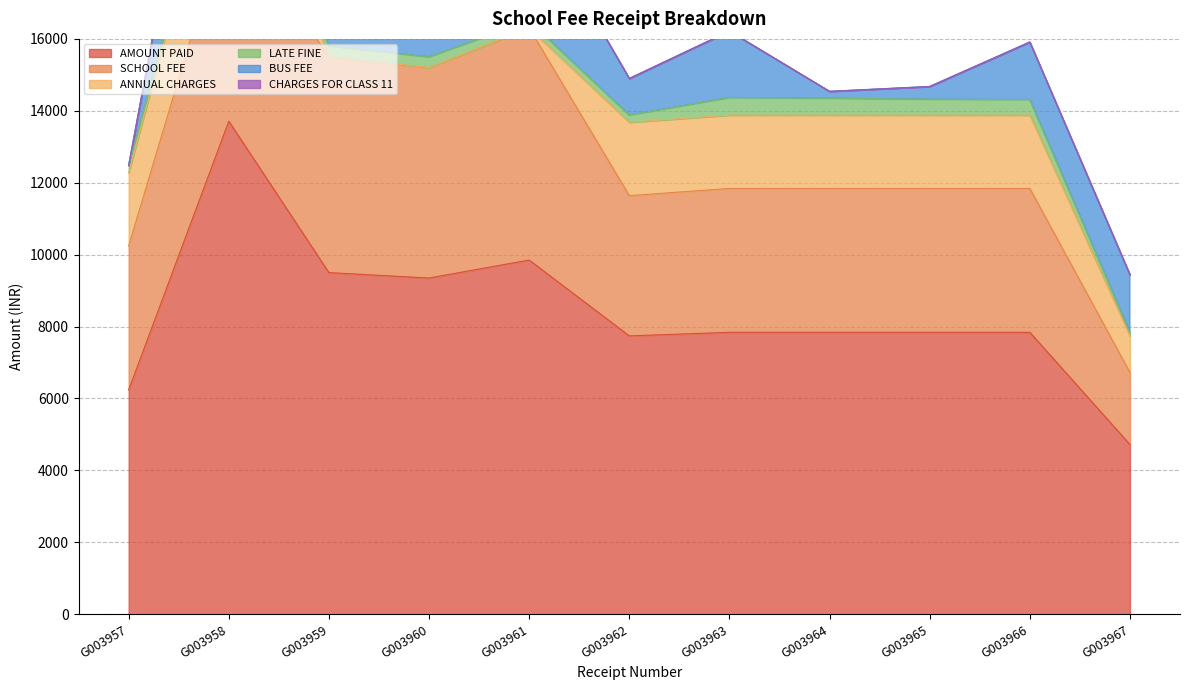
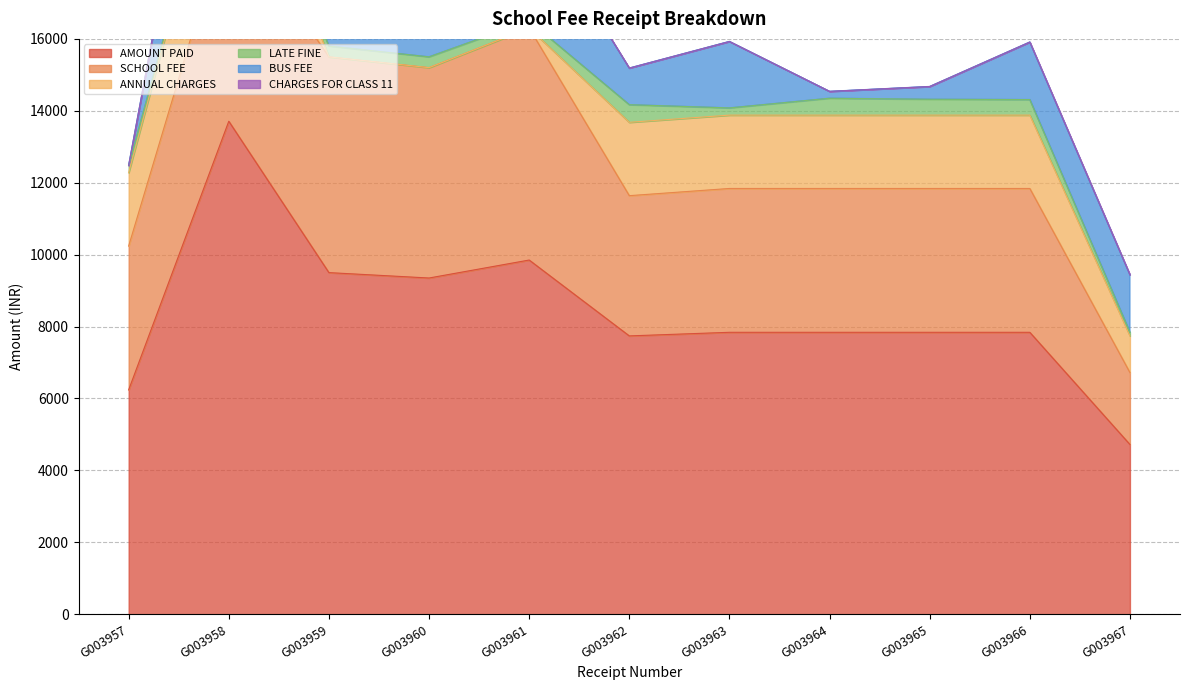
LATE FINE, G003962: 200 -> 500
LATE FINE, G003963: 500 -> 200
